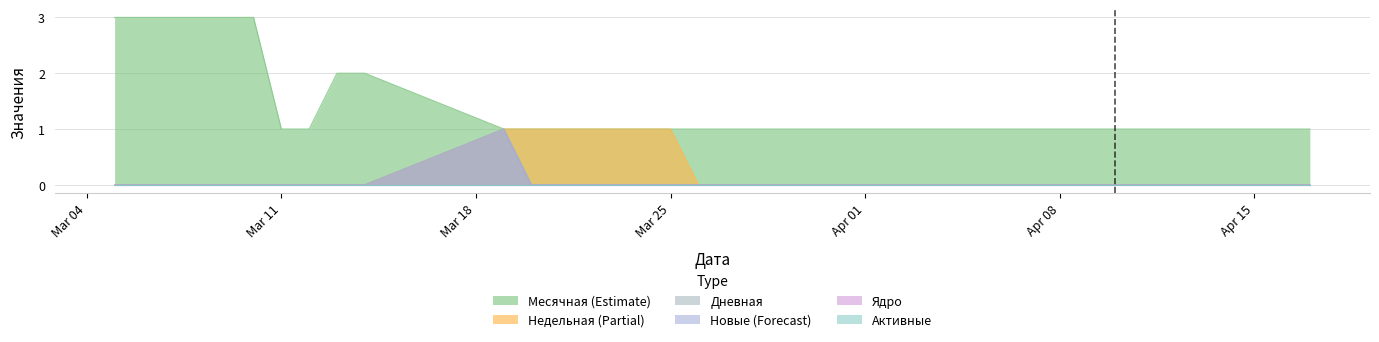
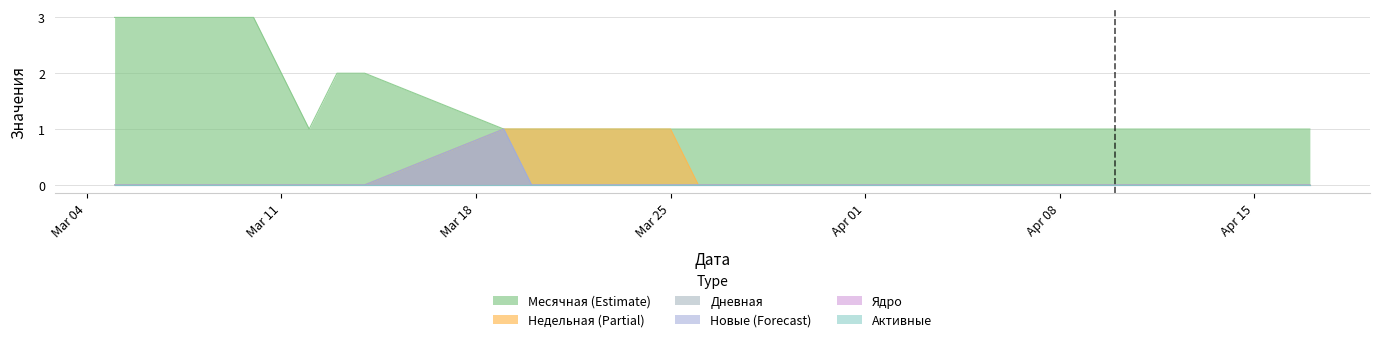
Месячная (Estimate), Mar 11: 1 -> 2
